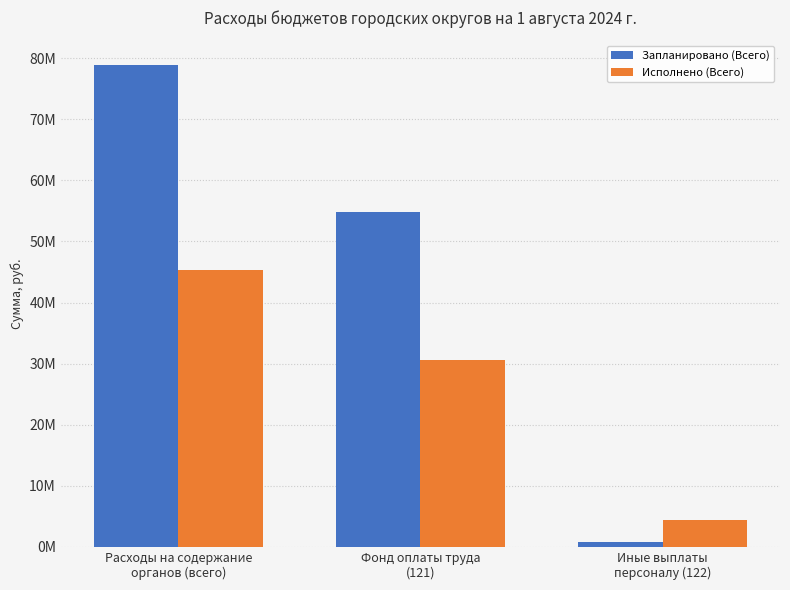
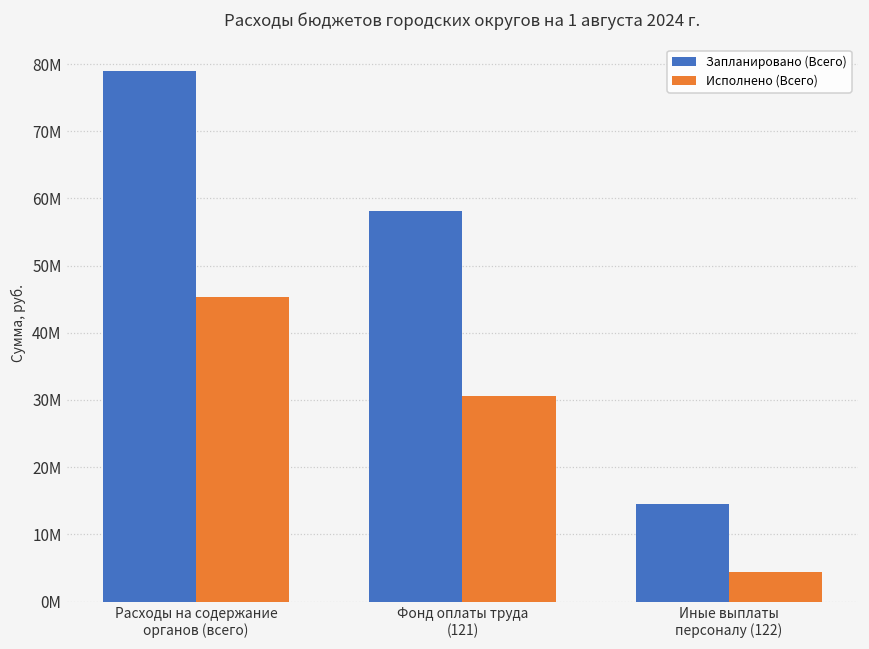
Запланировано (Всего), Фонд оплаты труда (121): 55000000 -> 58000000
Запланировано (Всего), Иные выплаты персоналу (122): 1000000 -> 15000000
